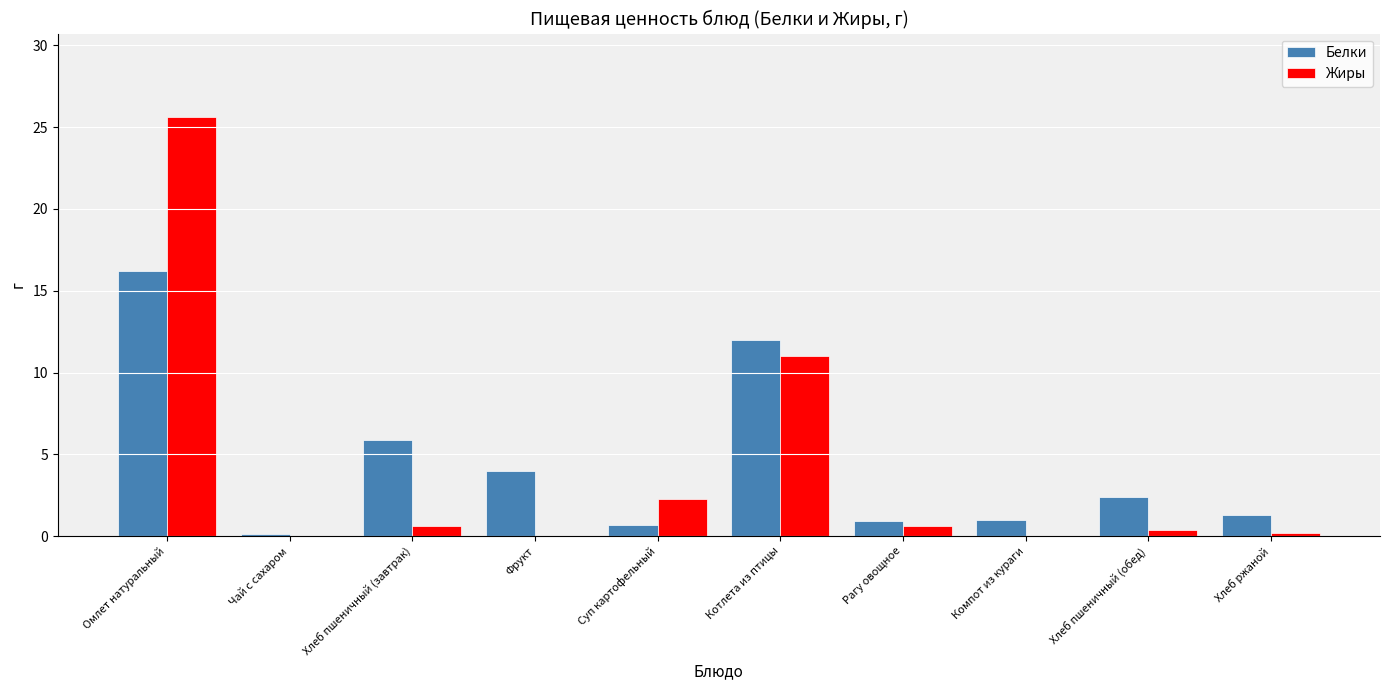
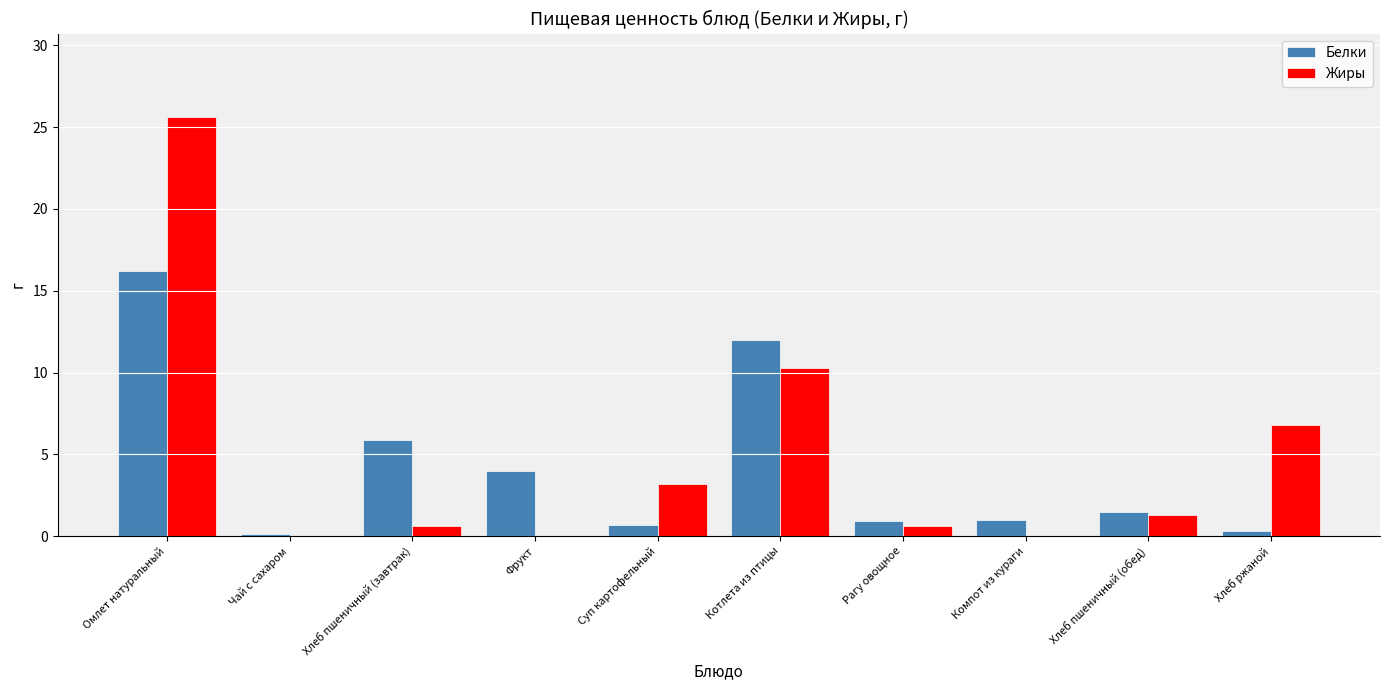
Жиры, Суп картофельный: 2.3 -> 3.2
Жиры, Котлета из птицы: 11.0 -> 10.3
Белки, Хлеб пшеничный (обед): 2.4 -> 1.5
Жиры, Хлеб пшеничный (обед): 0.4 -> 1.3
Белки, Хлеб ржаной: 1.3 -> 0.3
Жиры, Хлеб ржаной: 0.2 -> 6.8
